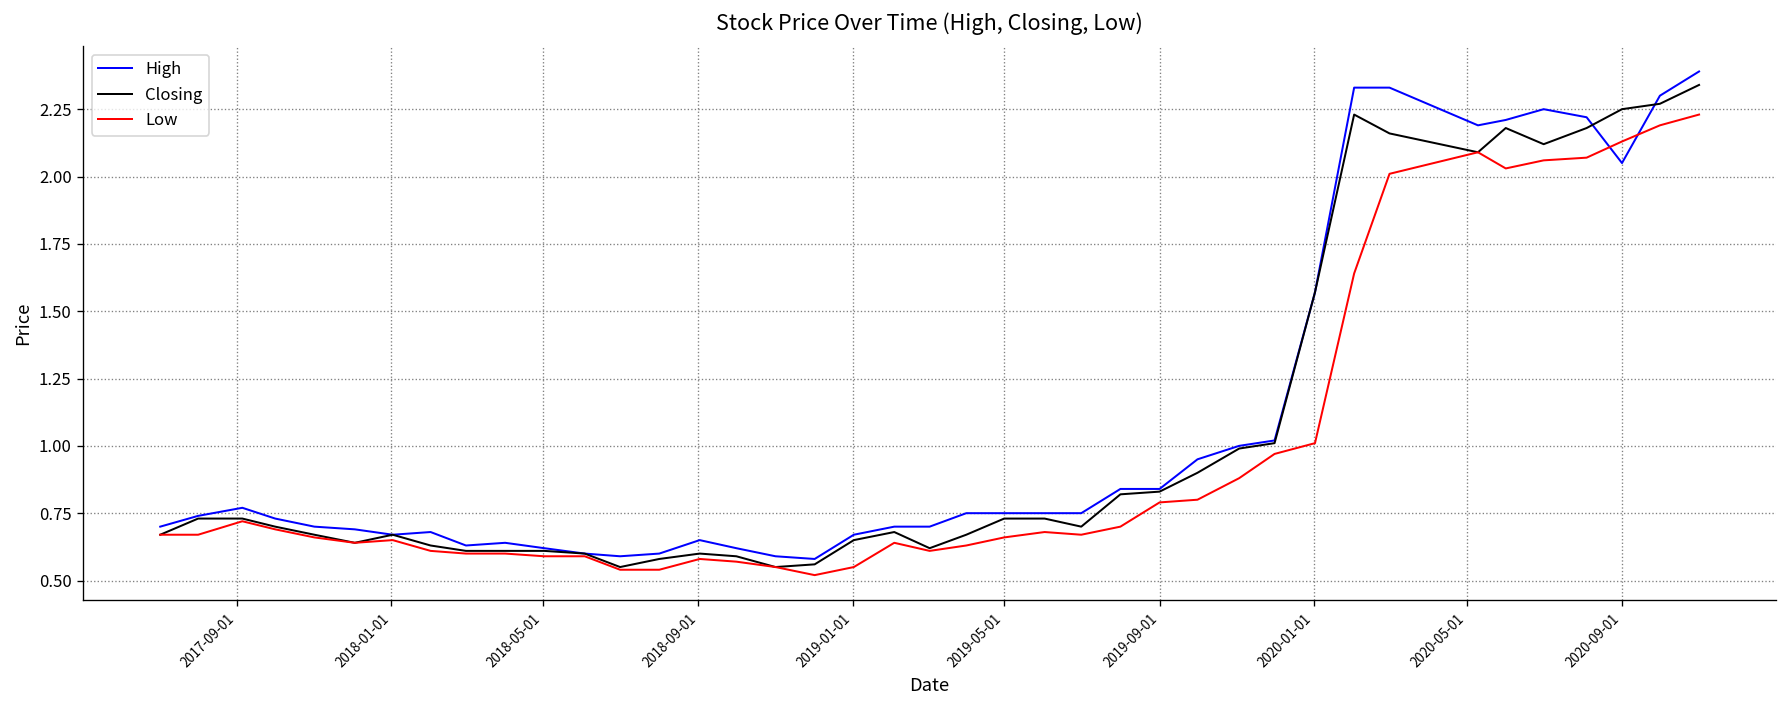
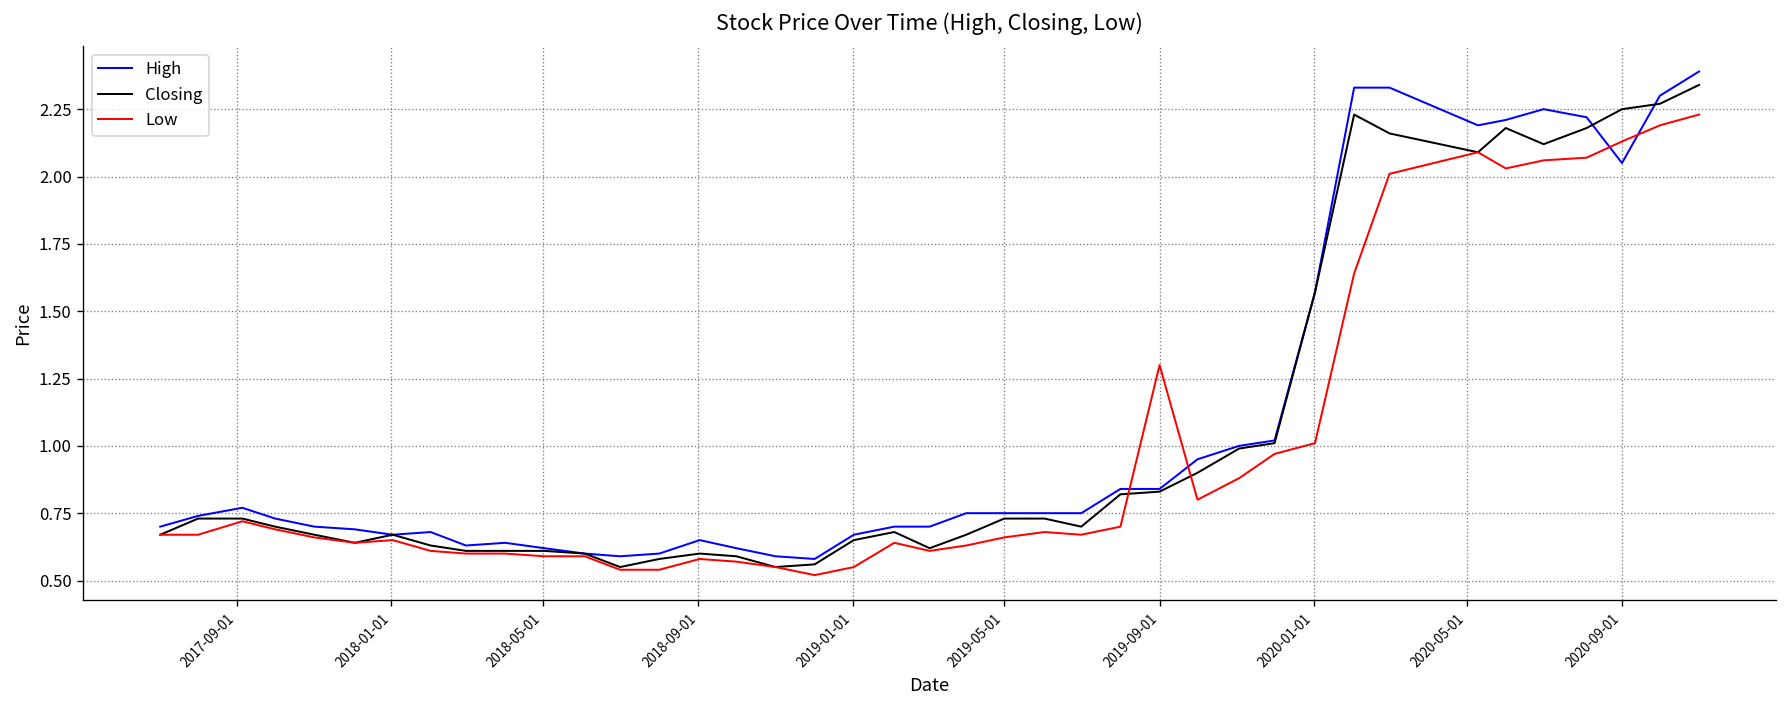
Low, 2019-09-01: 0.79 -> 1.30
